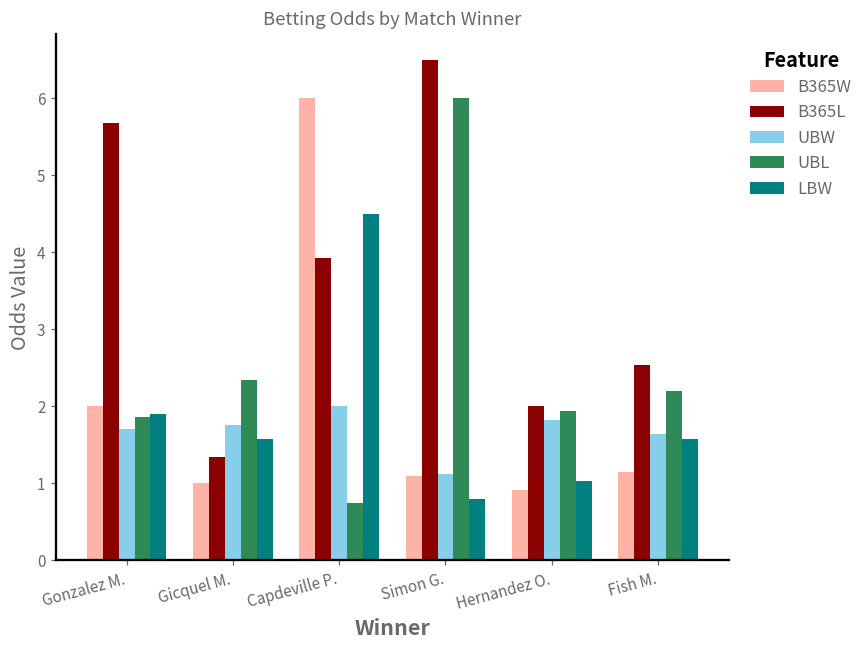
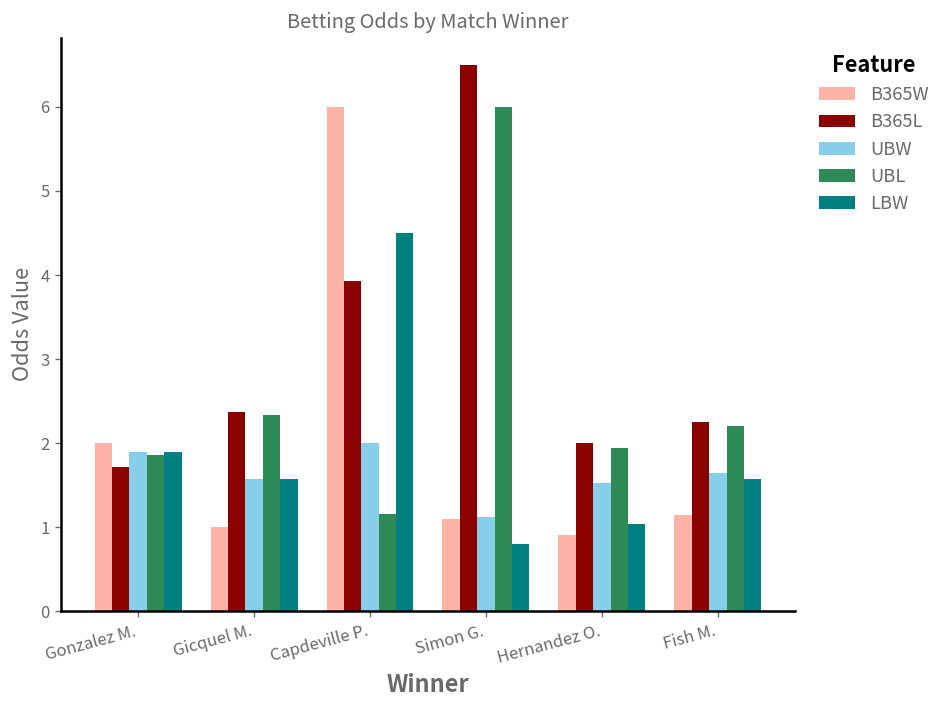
B365L, Gonzalez M.: 5.7 -> 1.7
UBW, Gonzalez M.: 1.7 -> 1.9
B365L, Gicquel M.: 1.3 -> 2.4
UBW, Gicquel M.: 1.8 -> 1.6
UBL, Capdeville P.: 0.7 -> 1.2
UBW, Hernandez O.: 1.8 -> 1.5
B365L, Fish M.: 2.5 -> 2.3
